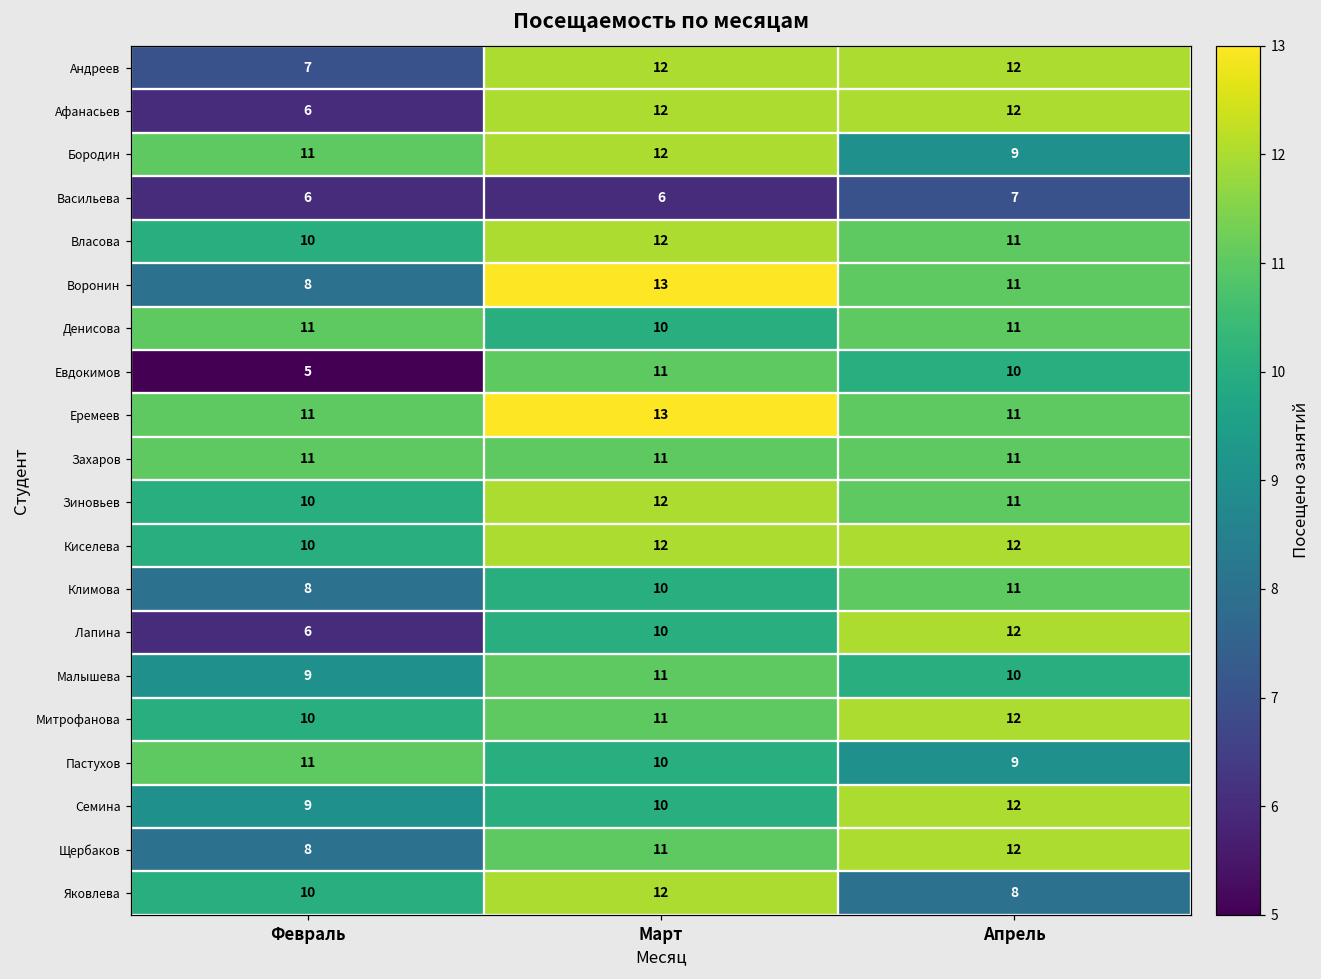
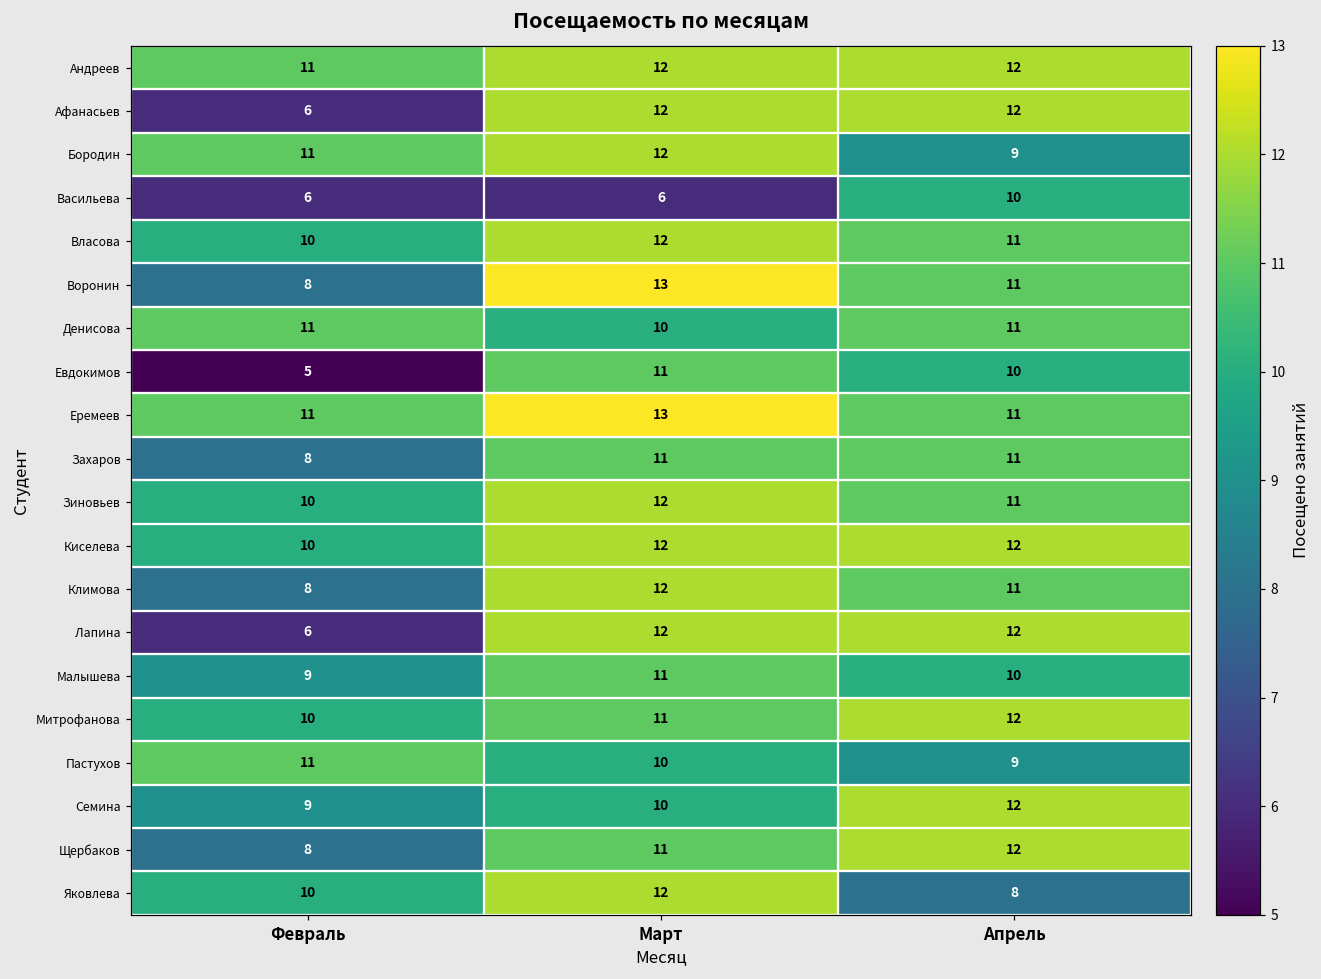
Андреев, Февраль: 7 -> 11
Васильева, Апрель: 7 -> 10
Захаров, Февраль: 11 -> 8
Климова, Март: 10 -> 12
Лапина, Март: 10 -> 12
